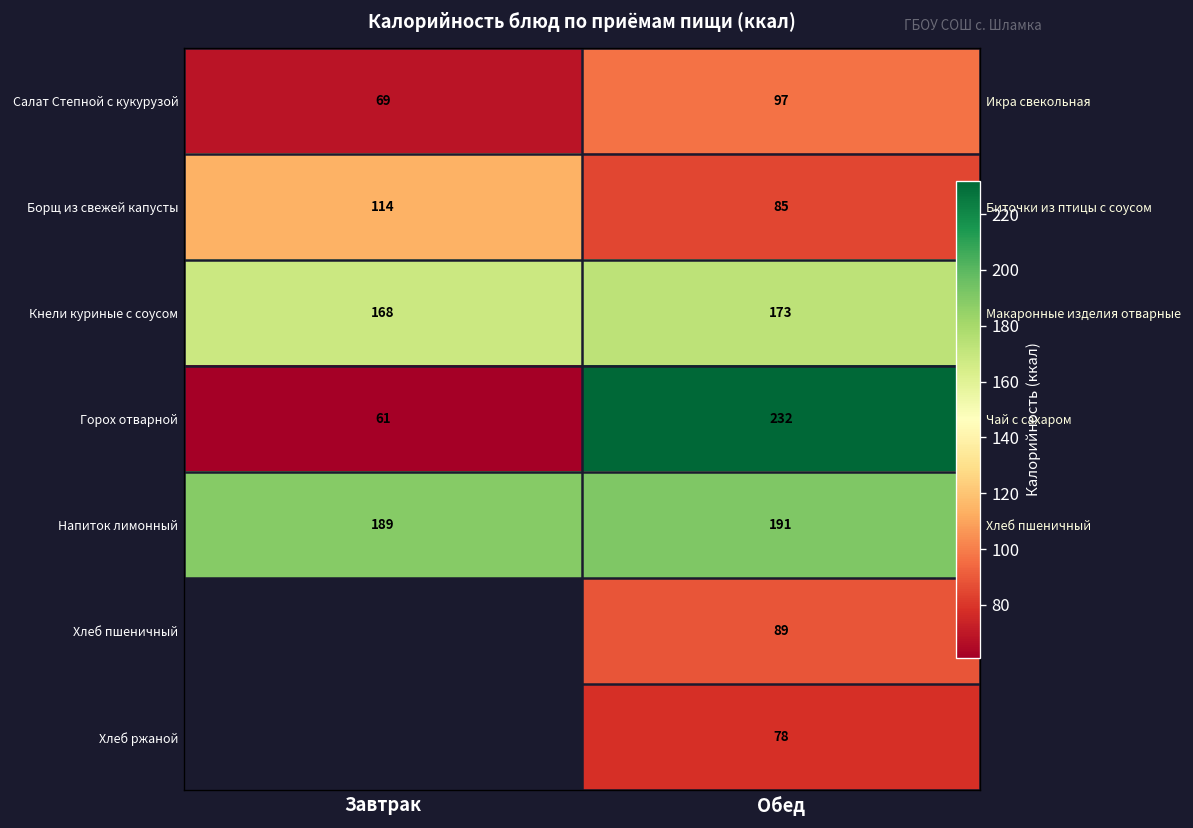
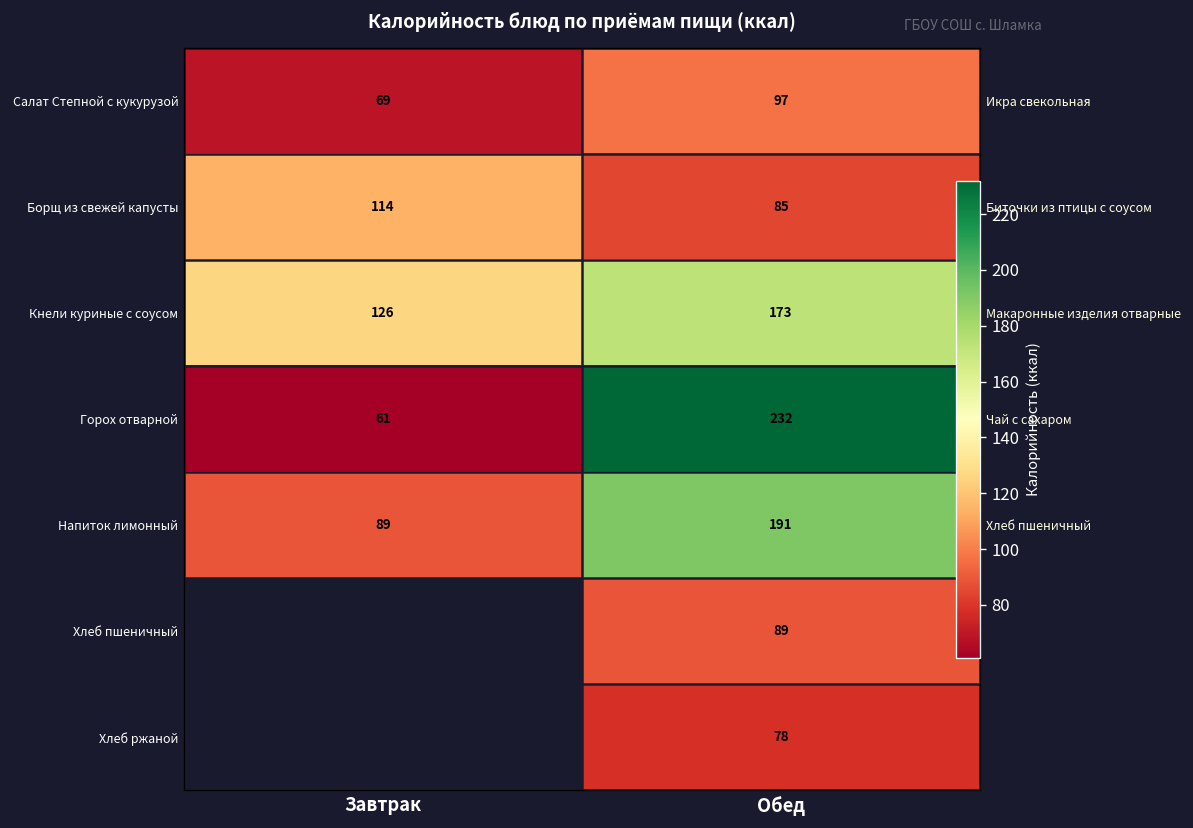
Кнели куриные с соусом, Завтрак: 168 -> 126
Напиток лимонный, Завтрак: 189 -> 89
